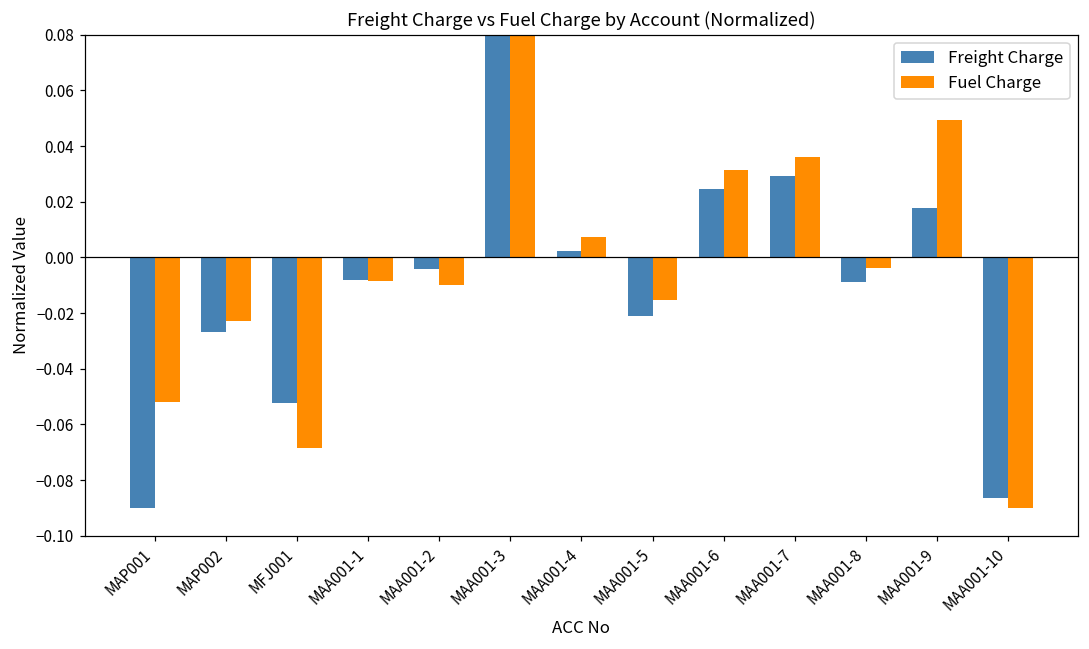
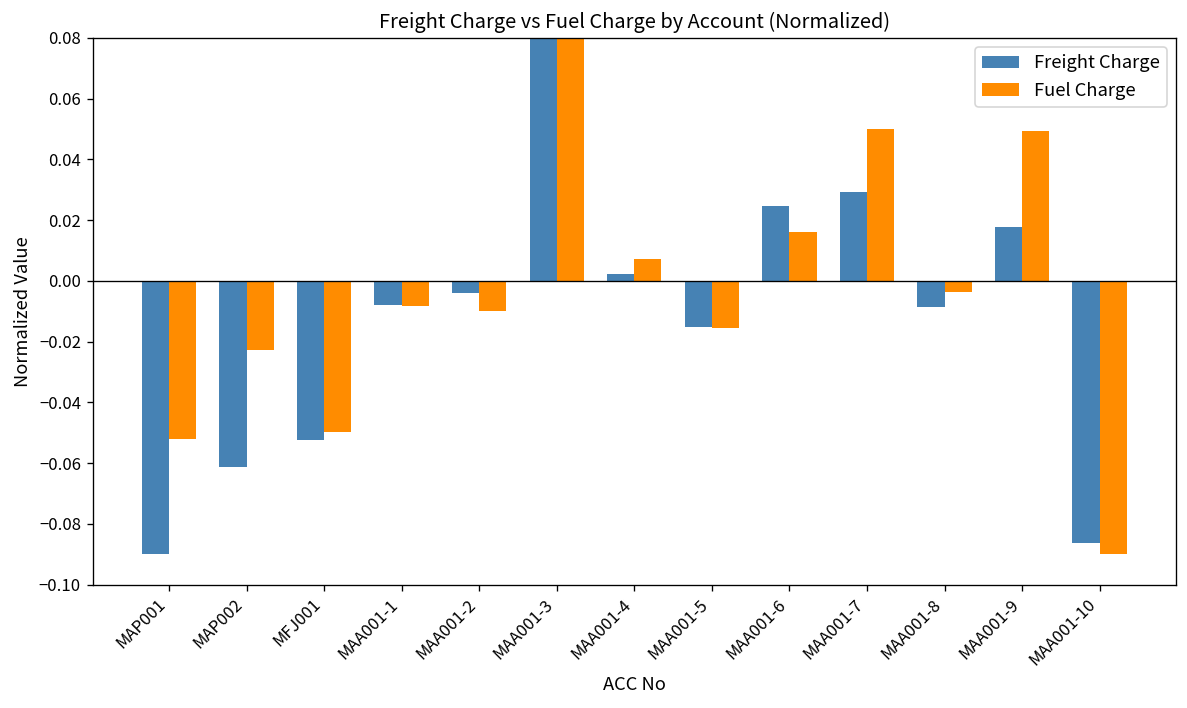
Freight Charge, MAP002: -0.027 -> -0.061
Fuel Charge, MFJ001: -0.068 -> -0.050
Freight Charge, MAA001-5: -0.021 -> -0.015
Fuel Charge, MAA001-6: 0.031 -> 0.016
Fuel Charge, MAA001-7: 0.036 -> 0.050
